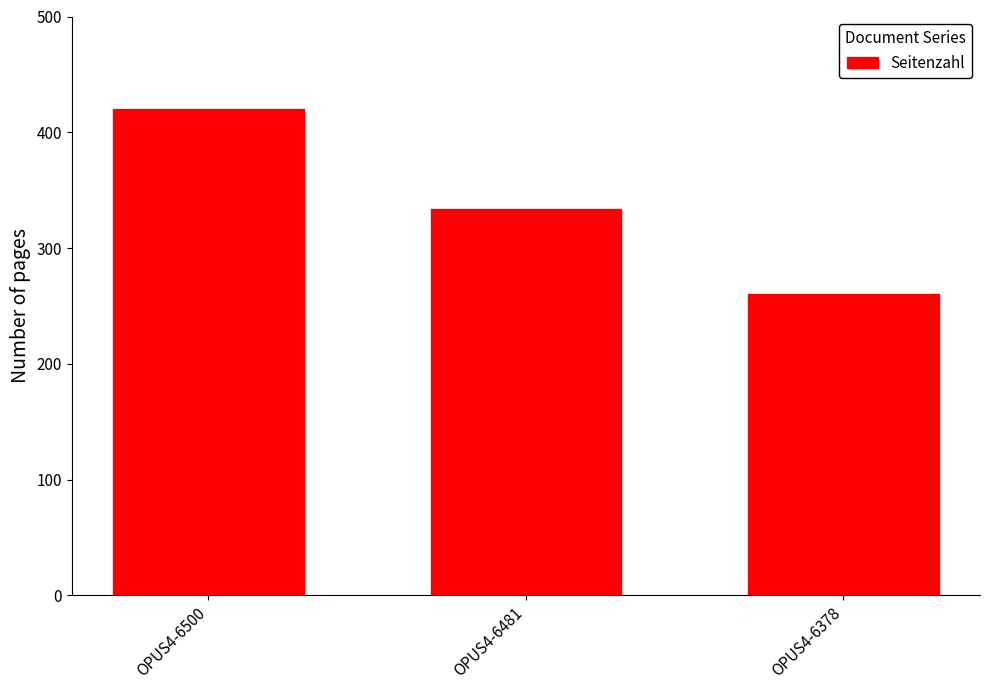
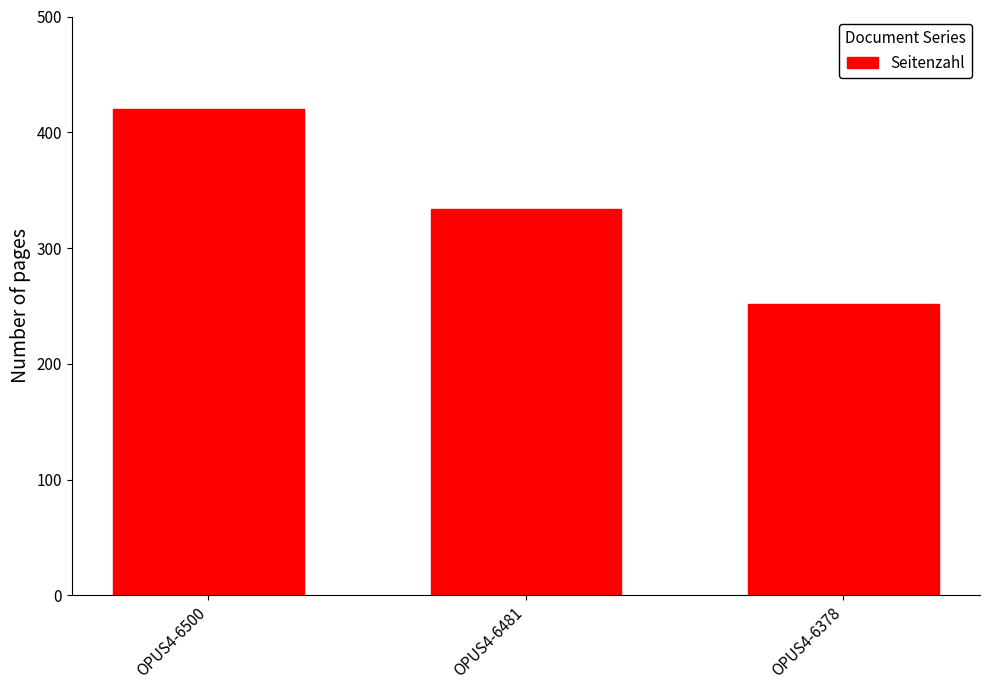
OPUS4-6378: 260 -> 252
